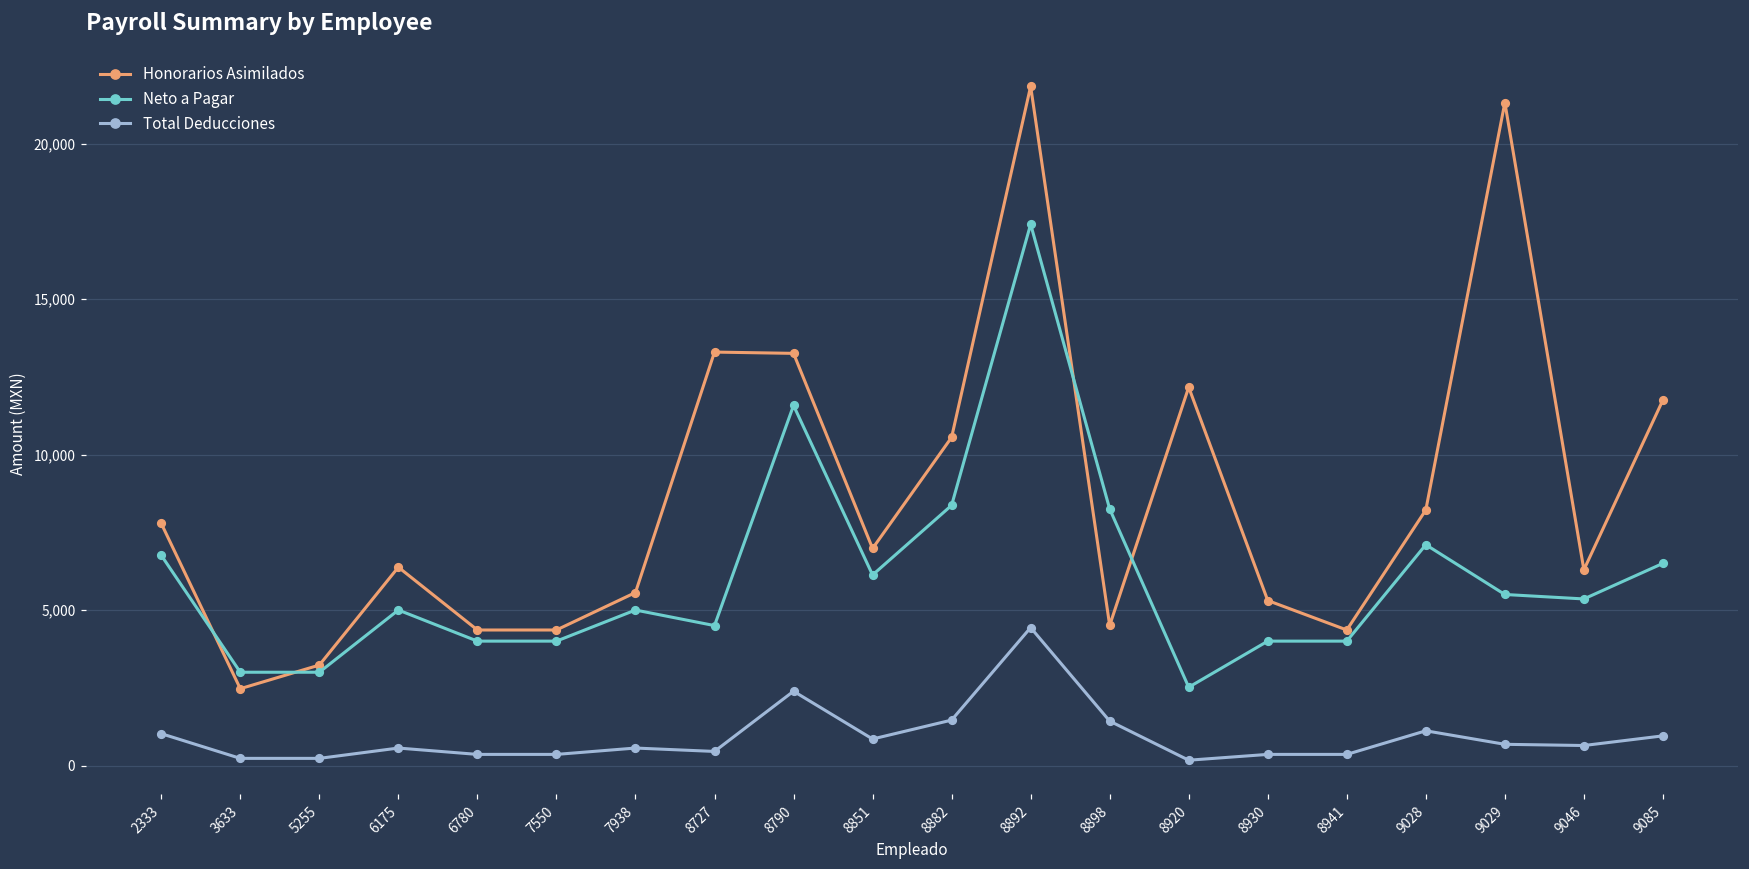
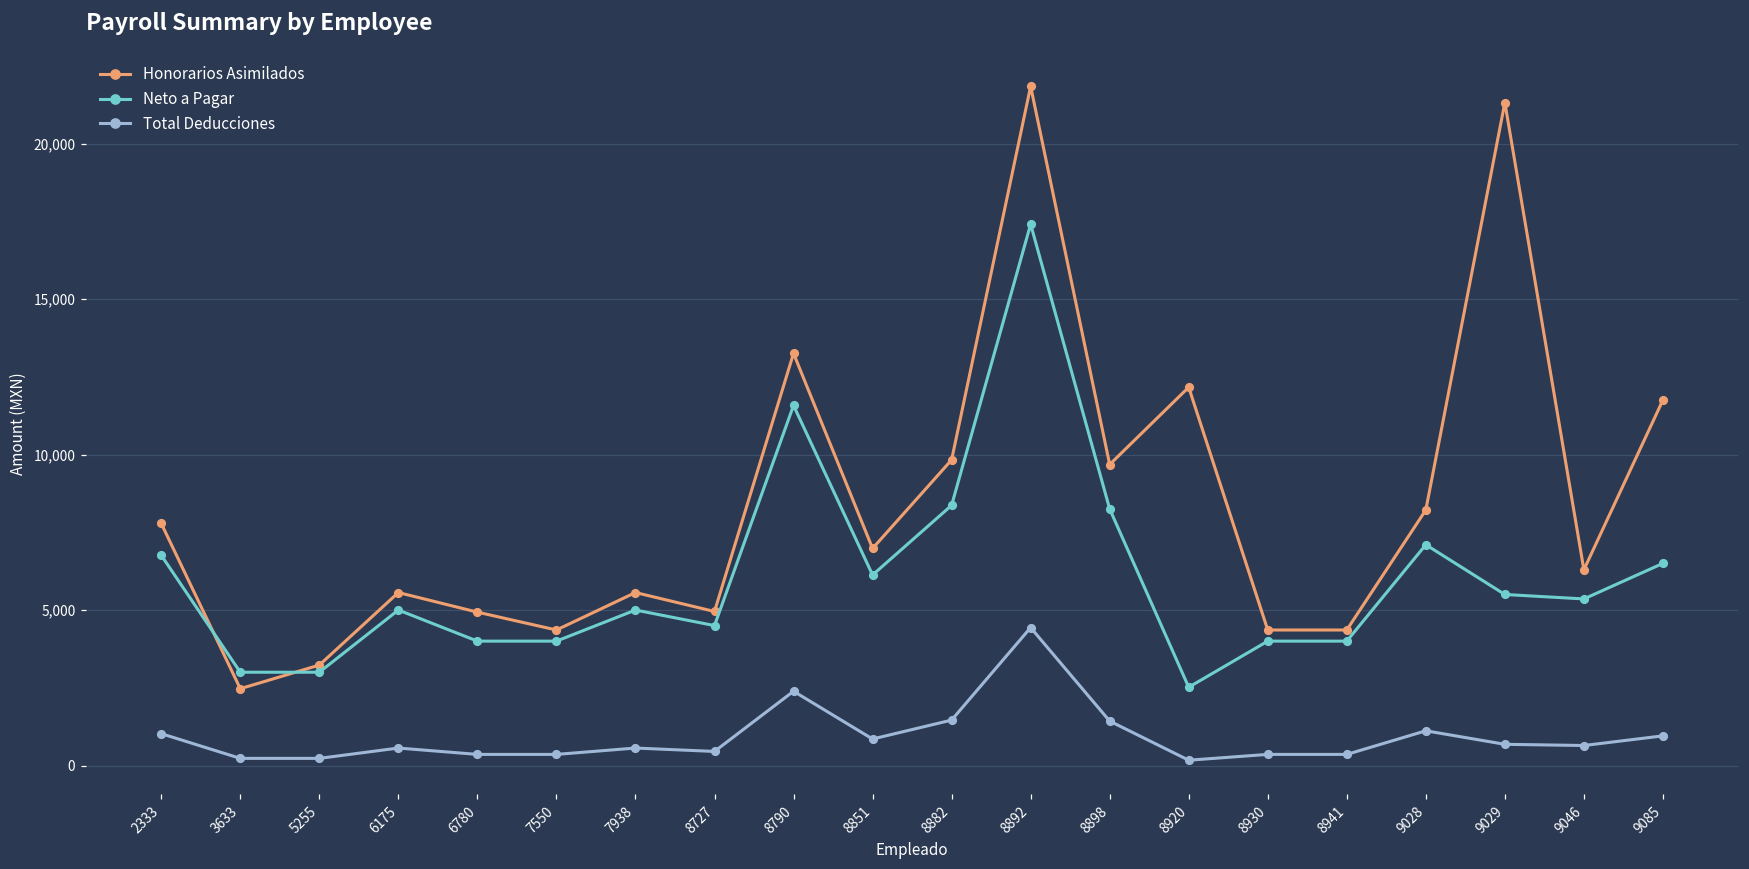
Honorarios Asimilados, 6175: 6,400 -> 5,600
Honorarios Asimilados, 6780: 4,400 -> 4,900
Honorarios Asimilados, 8727: 13,300 -> 5,000
Honorarios Asimilados, 8882: 10,600 -> 9,800
Honorarios Asimilados, 8898: 4,500 -> 9,700
Honorarios Asimilados, 8930: 5,300 -> 4,400
